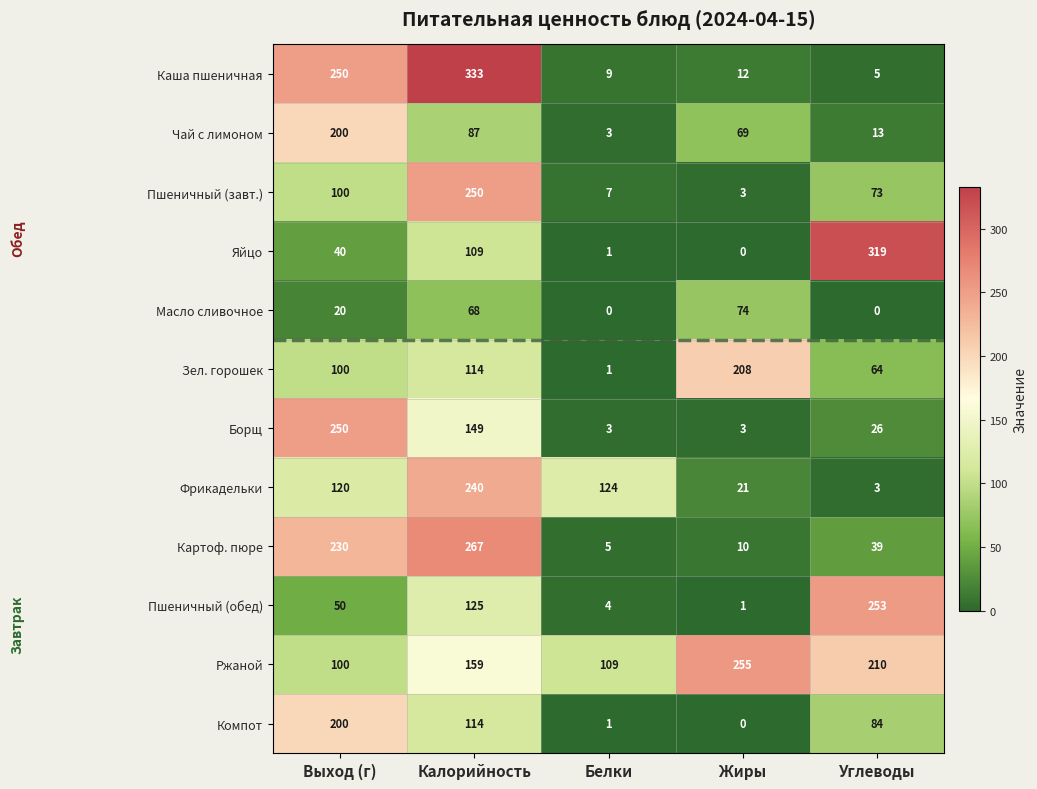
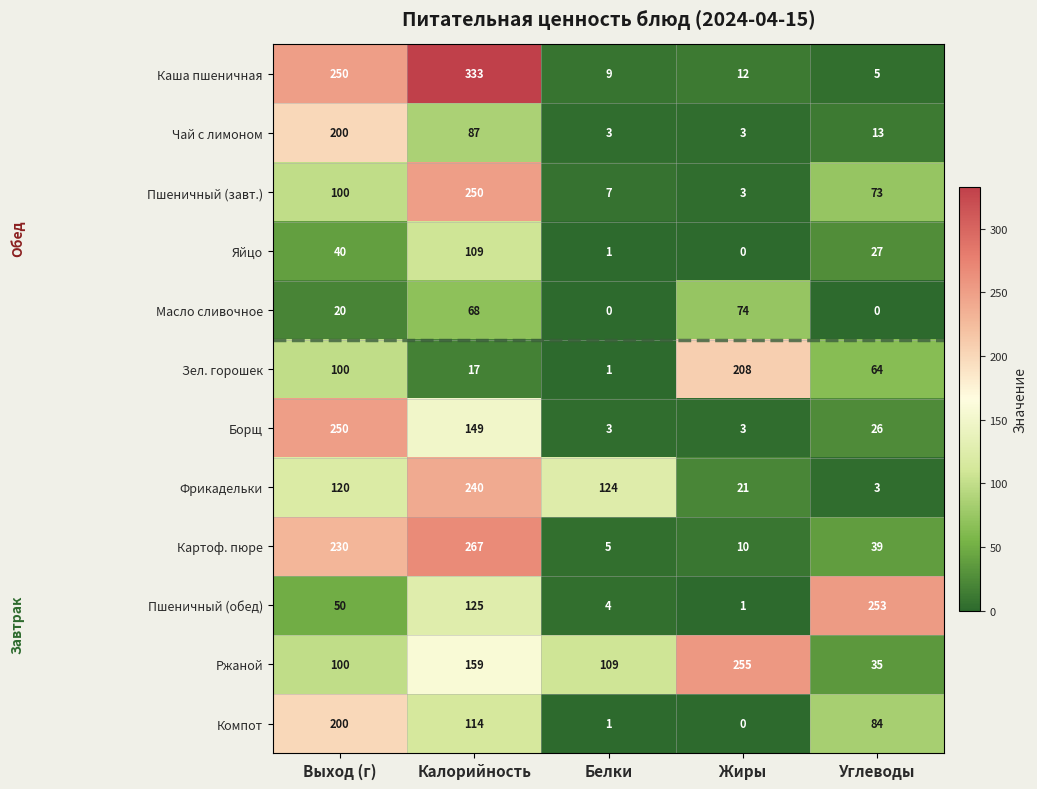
Чай с лимоном, Жиры: 69 -> 3
Яйцо, Углеводы: 319 -> 27
Зел. горошек, Калорийность: 114 -> 17
Ржаной, Углеводы: 210 -> 35
